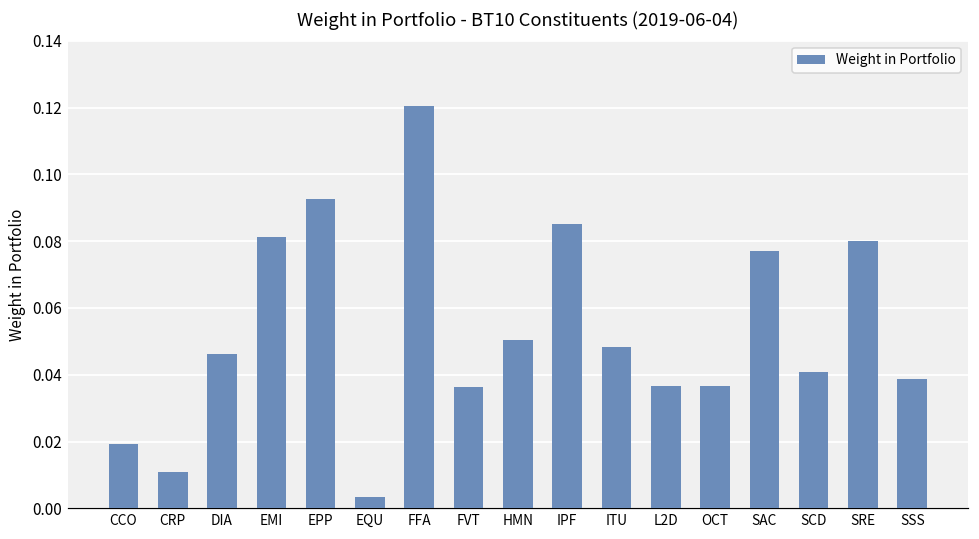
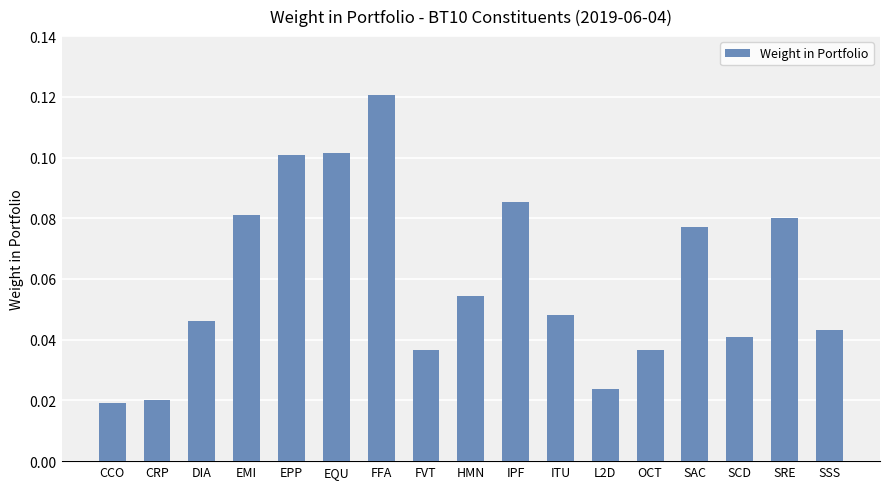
CRP: 0.011 -> 0.020
EPP: 0.093 -> 0.101
EQU: 0.003 -> 0.101
HMN: 0.050 -> 0.054
L2D: 0.037 -> 0.024
SSS: 0.039 -> 0.043
